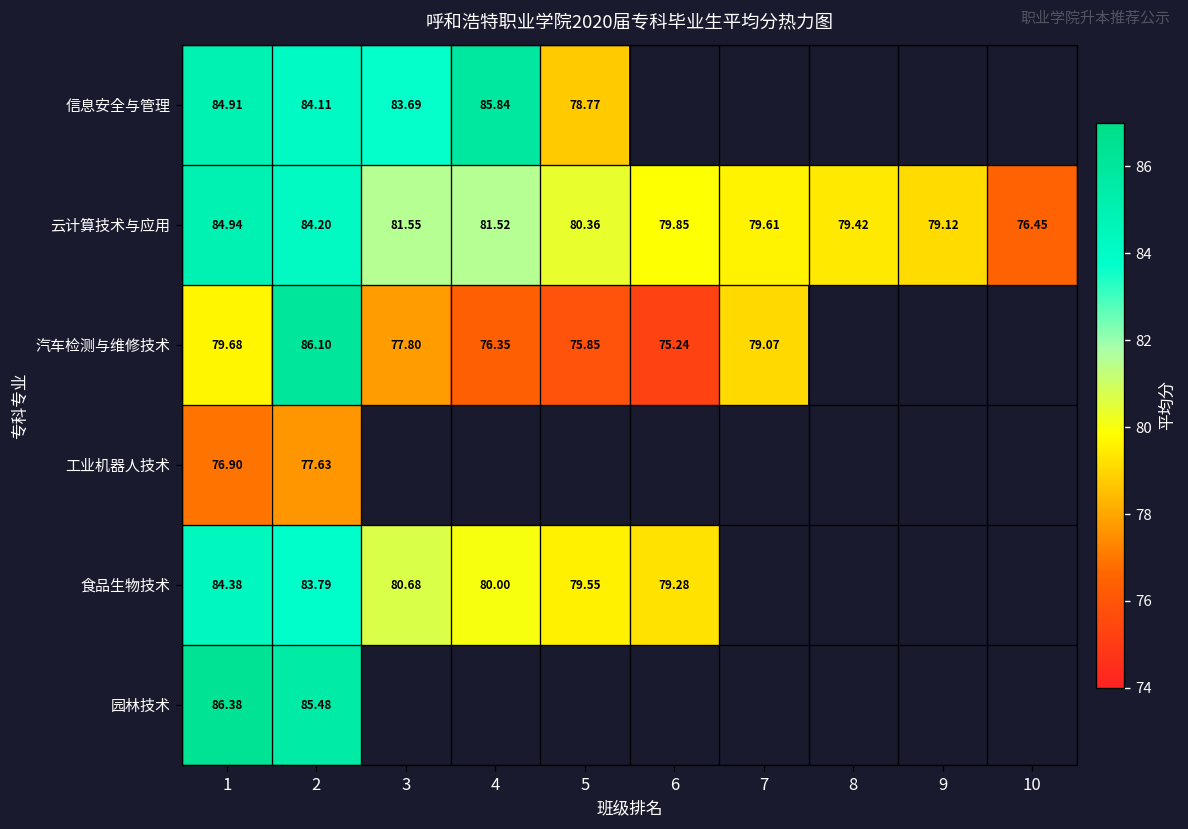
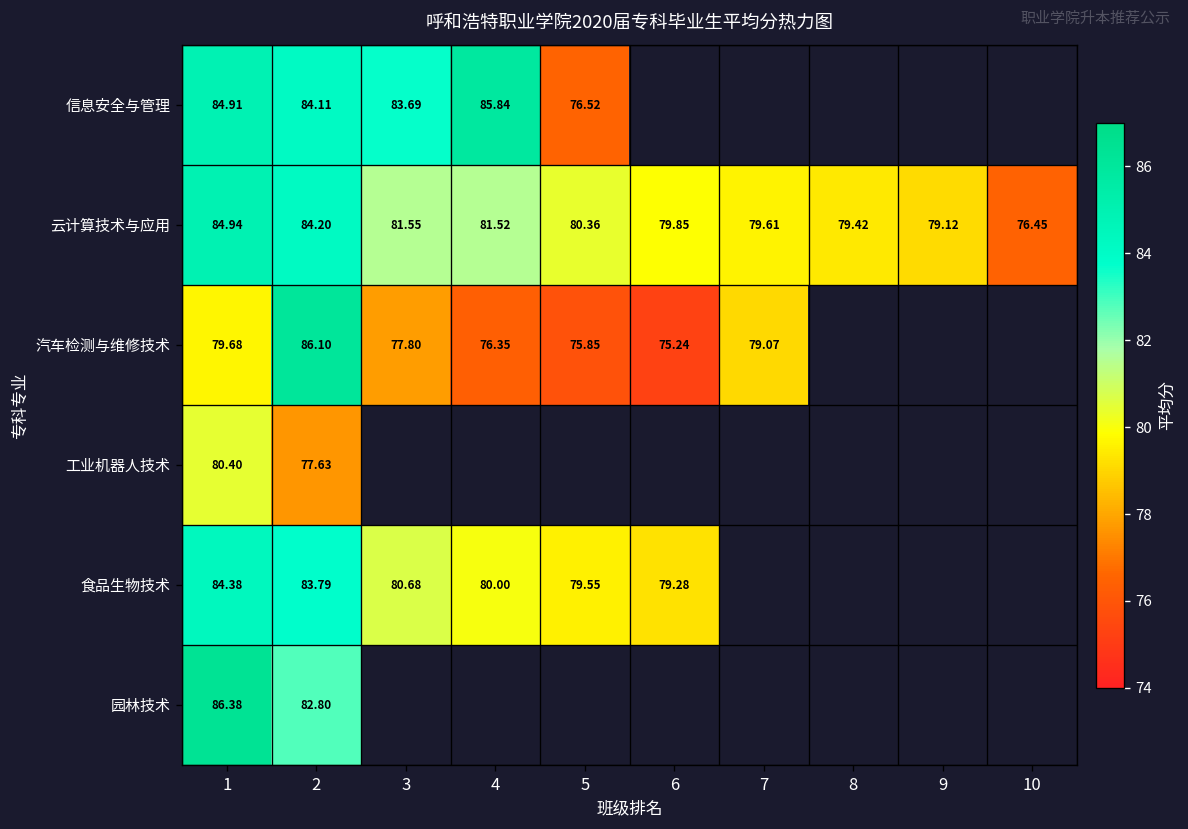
信息安全与管理, 5: 78.77 -> 76.52
工业机器人技术, 1: 76.90 -> 80.40
园林技术, 2: 85.48 -> 82.80
